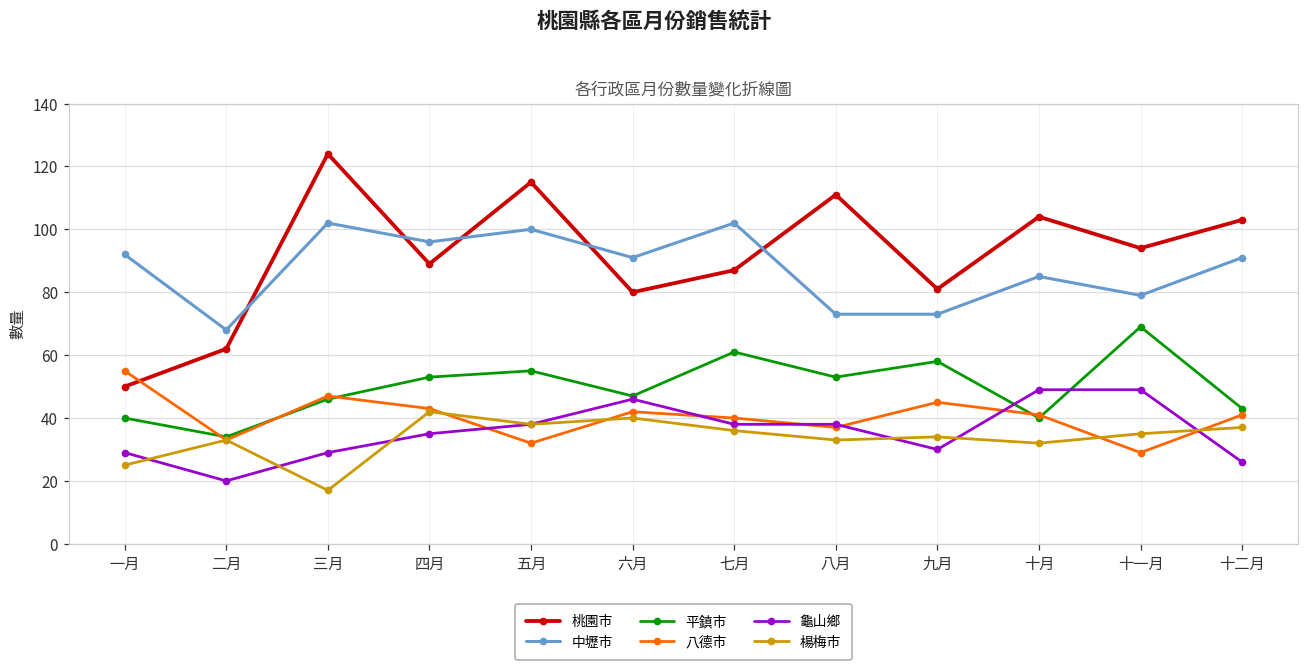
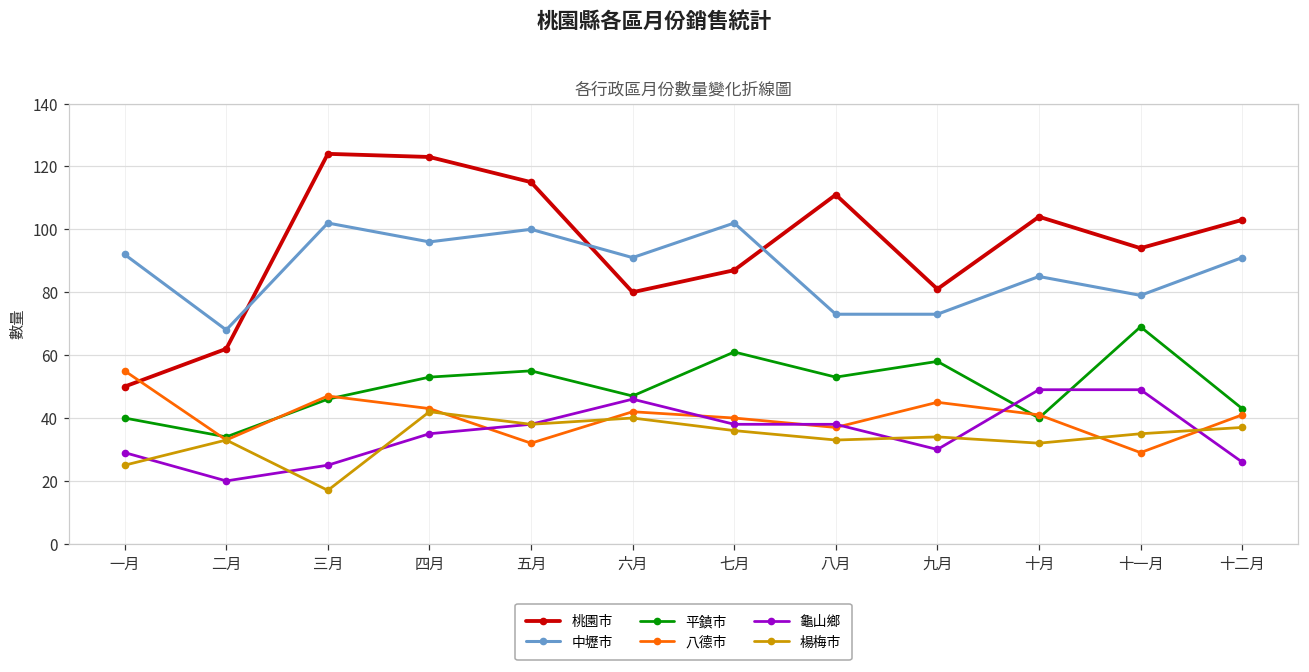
龜山鄉, 三月: 29 -> 25
桃園市, 四月: 89 -> 123
